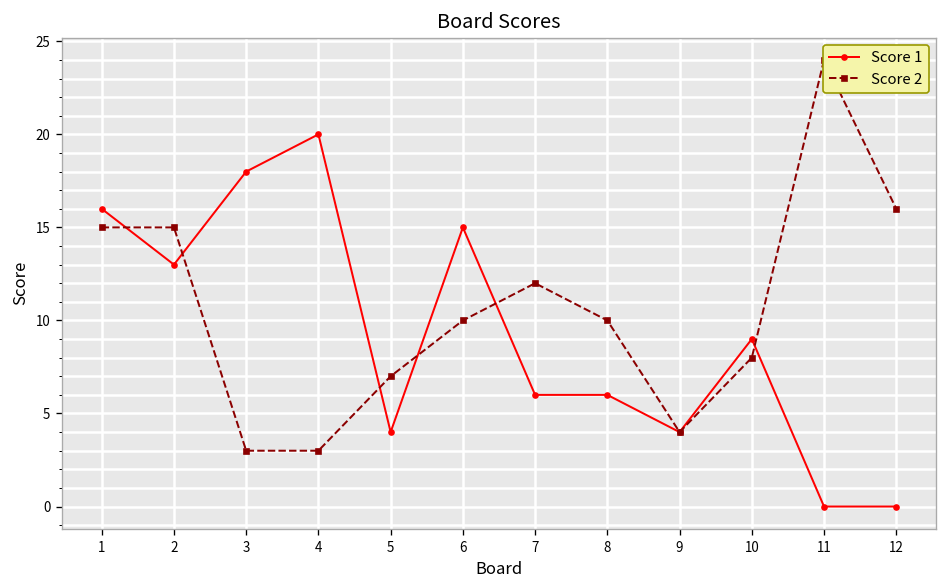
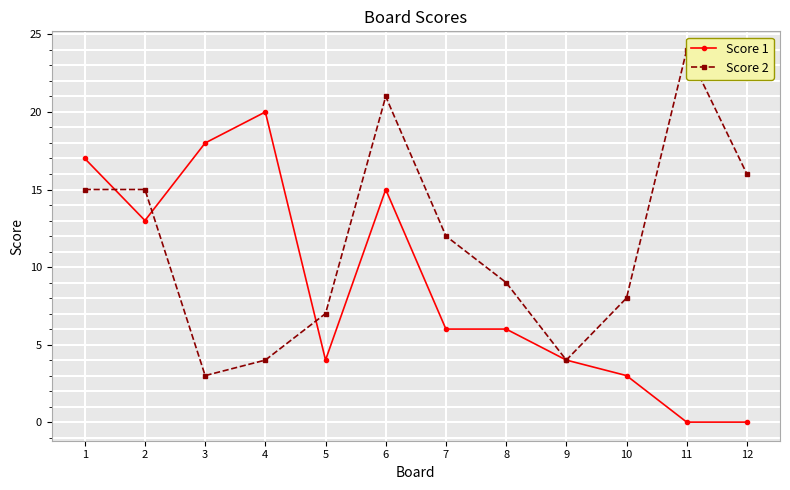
Score 1, 1: 16 -> 17
Score 2, 4: 3 -> 4
Score 2, 6: 10 -> 21
Score 2, 8: 10 -> 9
Score 1, 10: 9 -> 3
